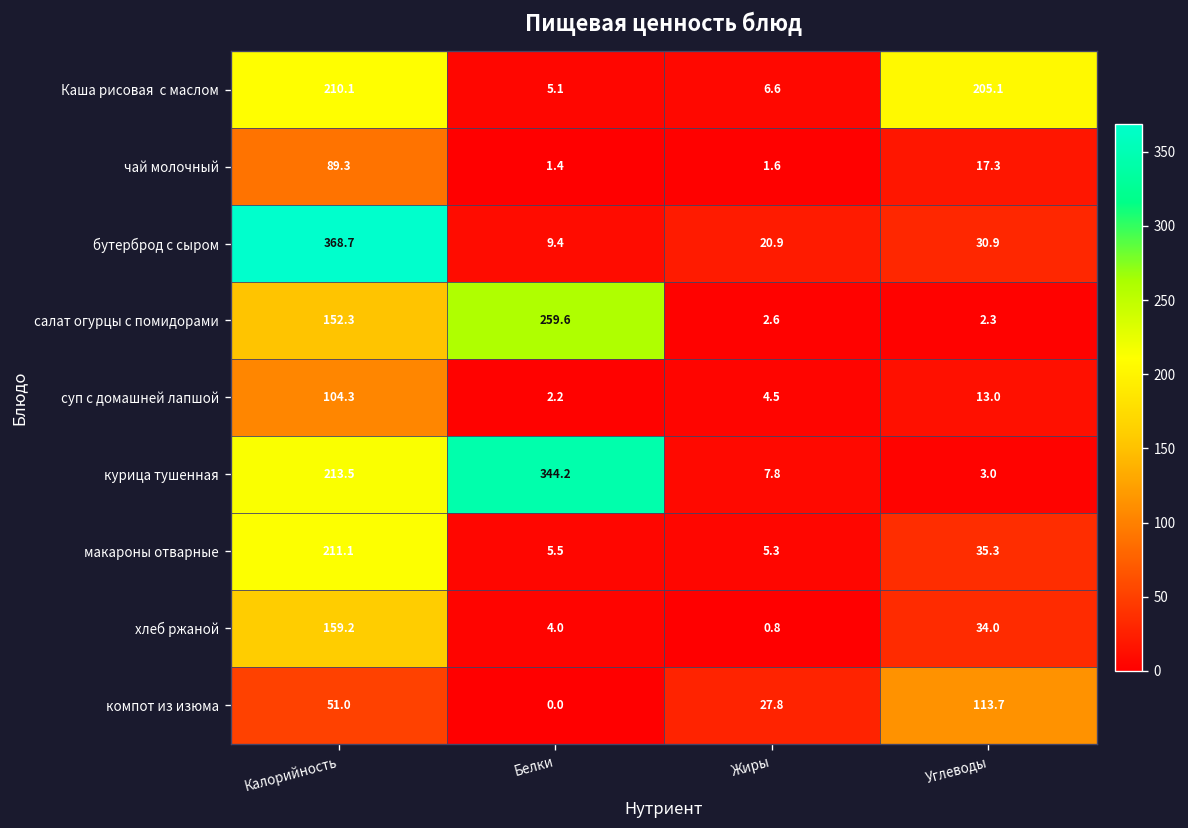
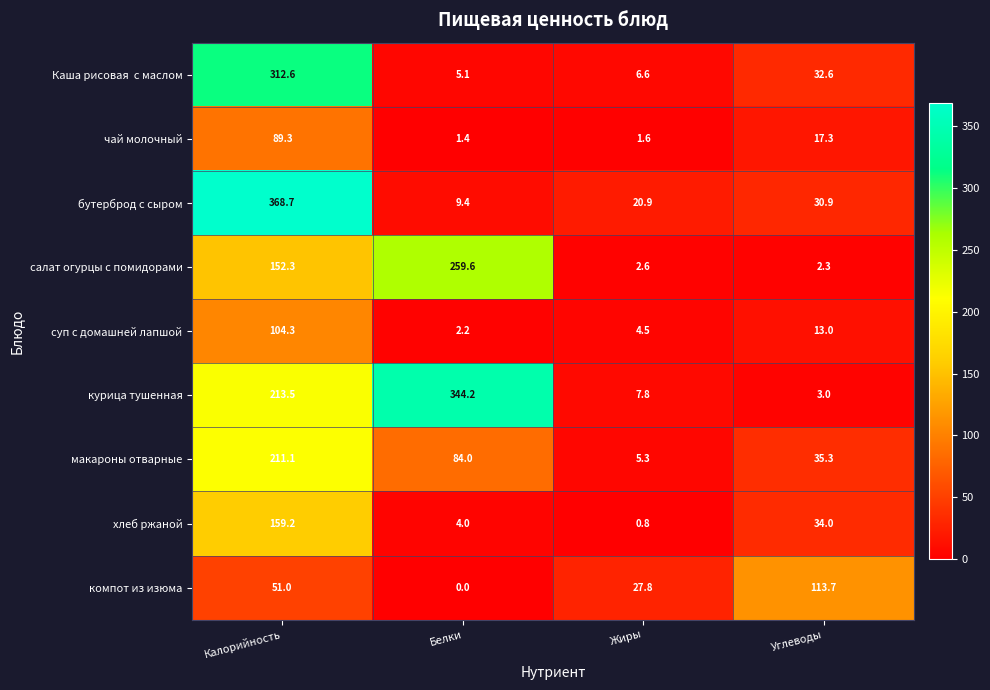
Каша рисовая с маслом, Калорийность: 210.1 -> 312.6
Каша рисовая с маслом, Углеводы: 205.1 -> 32.6
макароны отварные, Белки: 5.5 -> 84.0
